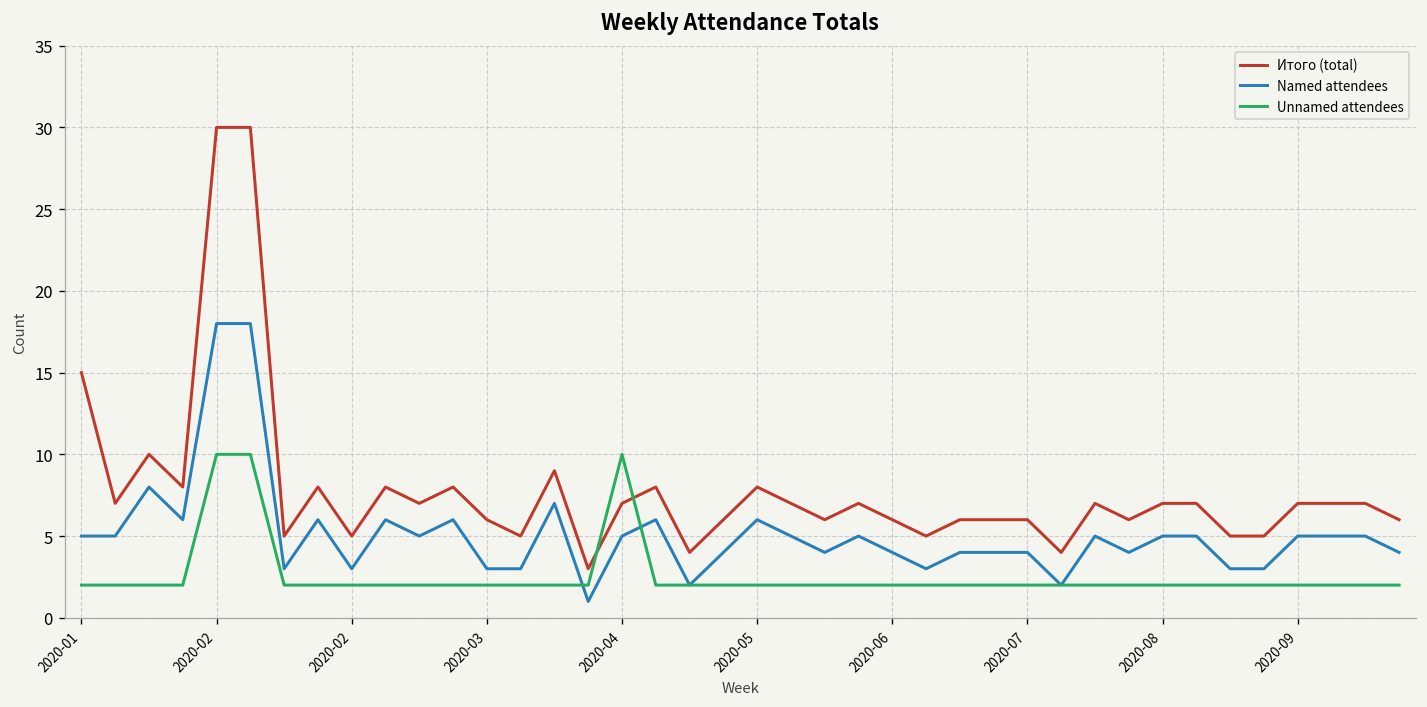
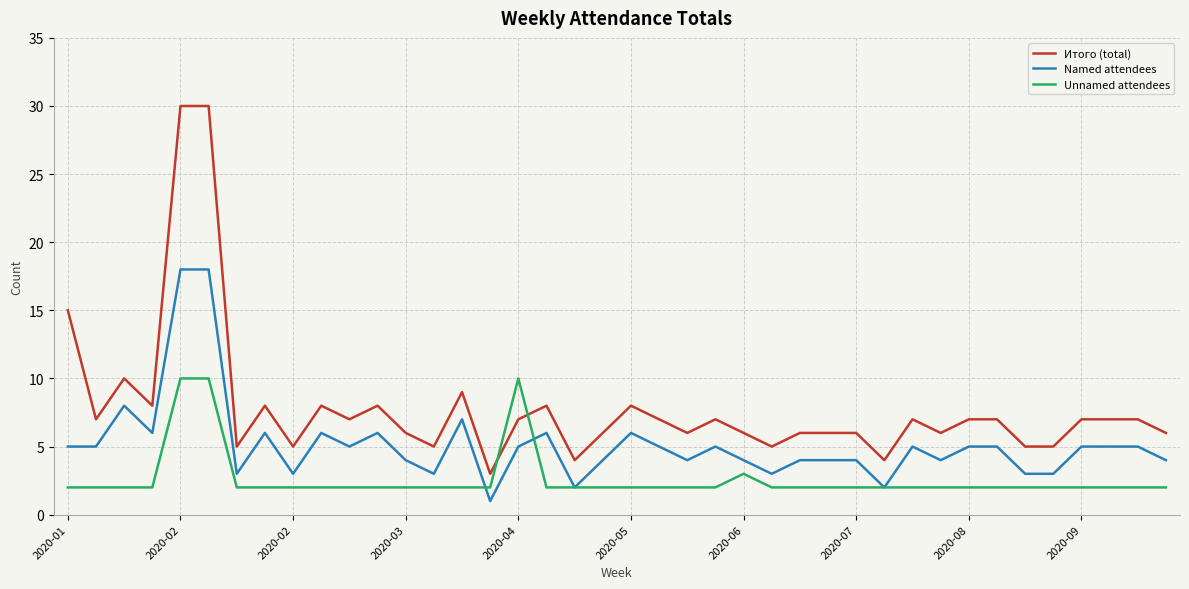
Named attendees, 2020-03: 3 -> 4
Unnamed attendees, 2020-06: 2 -> 3
